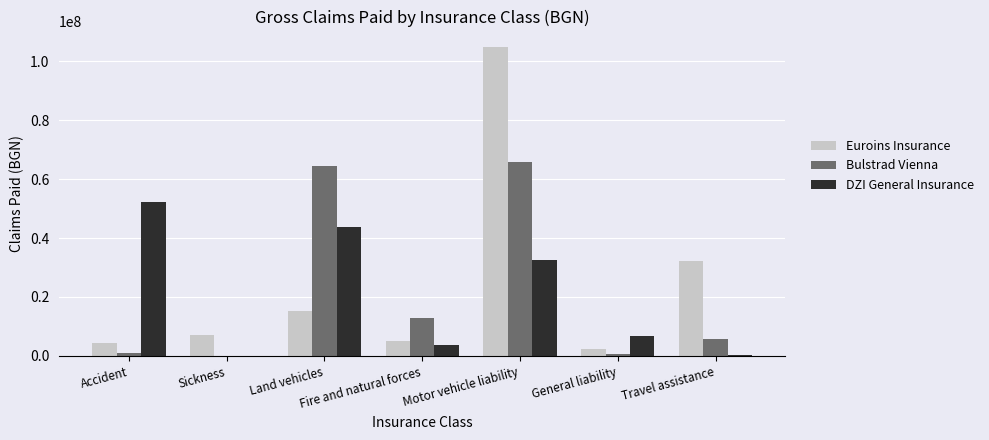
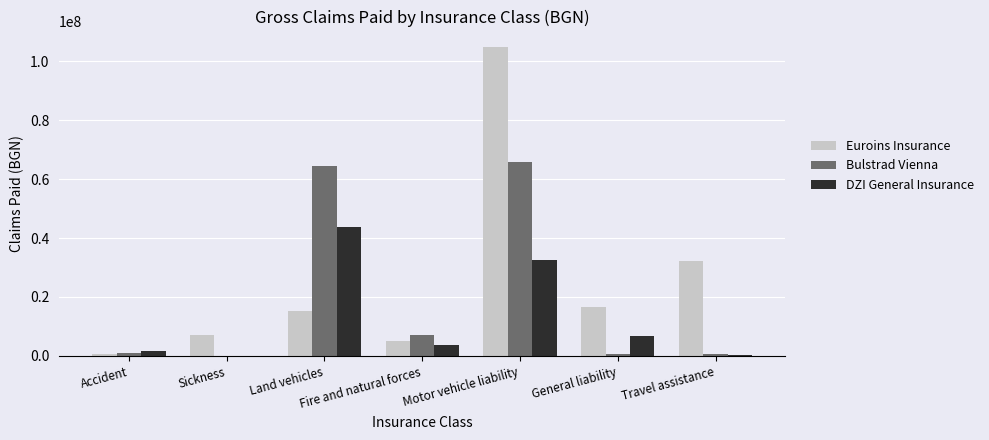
Euroins Insurance, Accident: 4000000 -> 1000000
DZI General Insurance, Accident: 52000000 -> 2000000
Bulstrad Vienna, Fire and natural forces: 13000000 -> 7000000
Euroins Insurance, General liability: 2000000 -> 17000000
Bulstrad Vienna, Travel assistance: 6000000 -> 1000000
